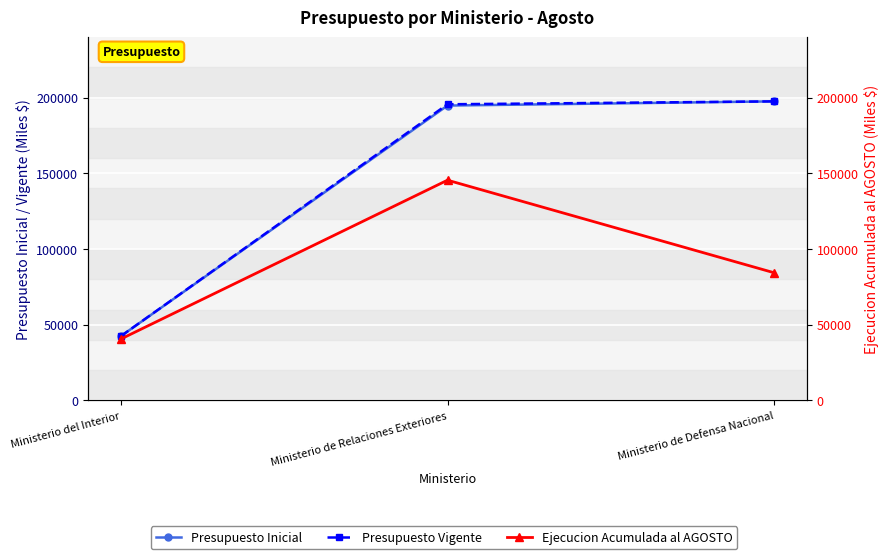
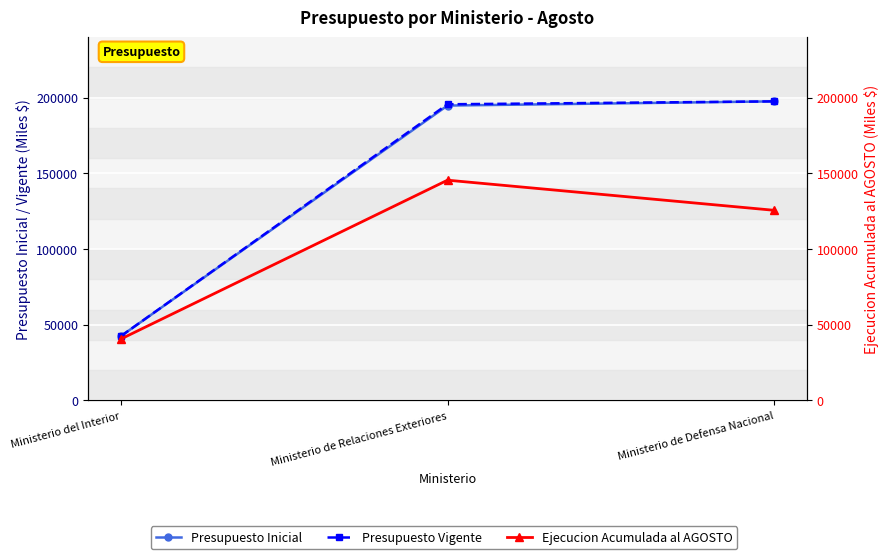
Ejecucion Acumulada al AGOSTO, Ministerio de Defensa Nacional: 84000 -> 126000
